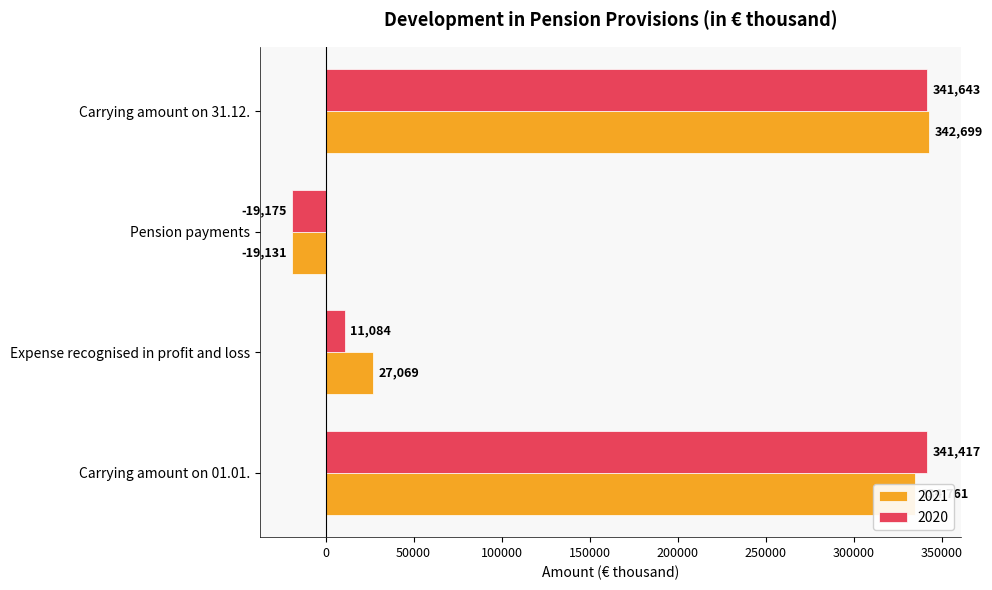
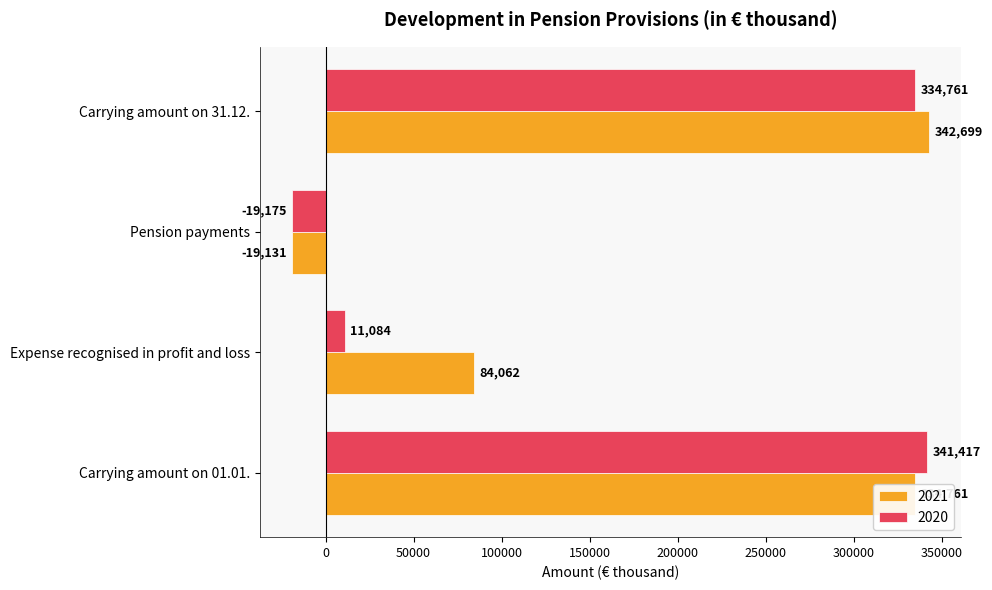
2020, Carrying amount on 31.12.: 341,643 -> 334,761
2021, Expense recognised in profit and loss: 27,069 -> 84,062
